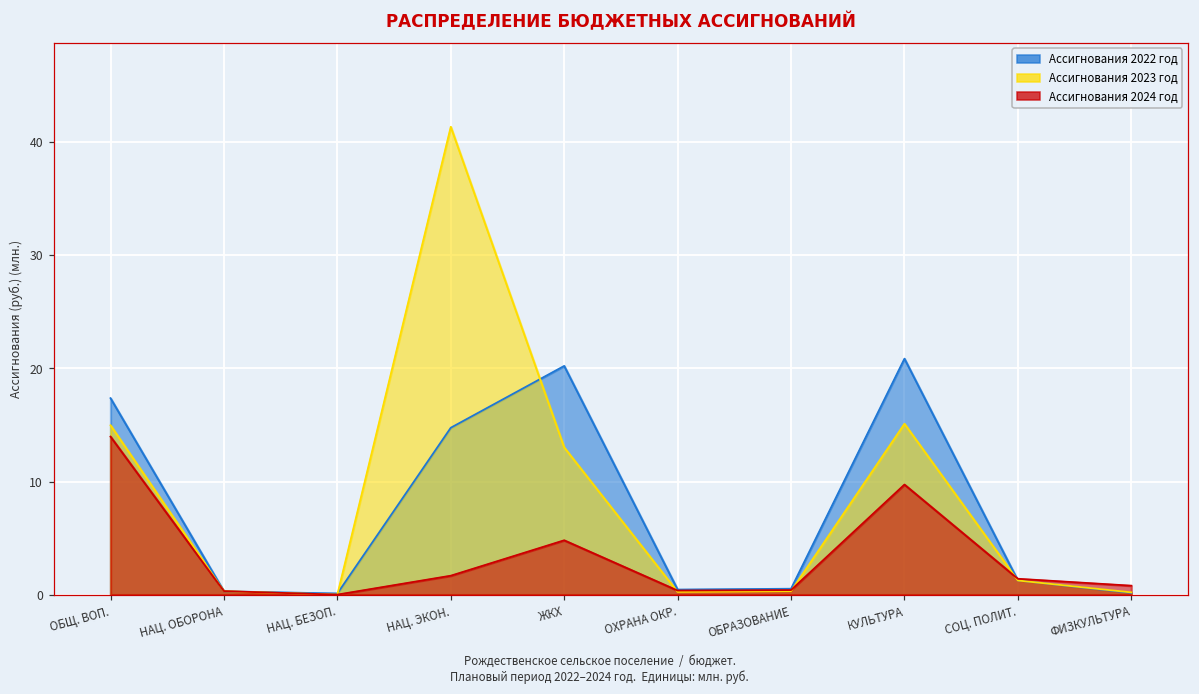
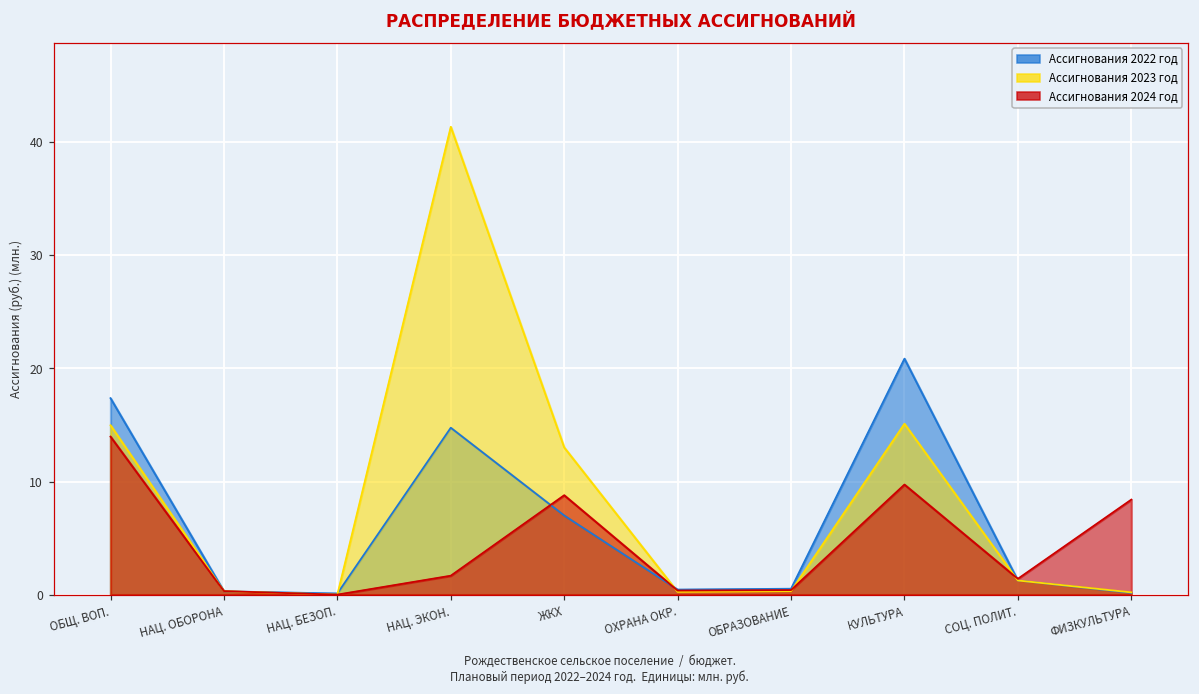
Ассигнования 2022 год, ЖКХ: 20.2 -> 7.0
Ассигнования 2024 год, ЖКХ: 4.8 -> 8.8
Ассигнования 2024 год, ФИЗКУЛЬТУРА: 0.8 -> 8.4
